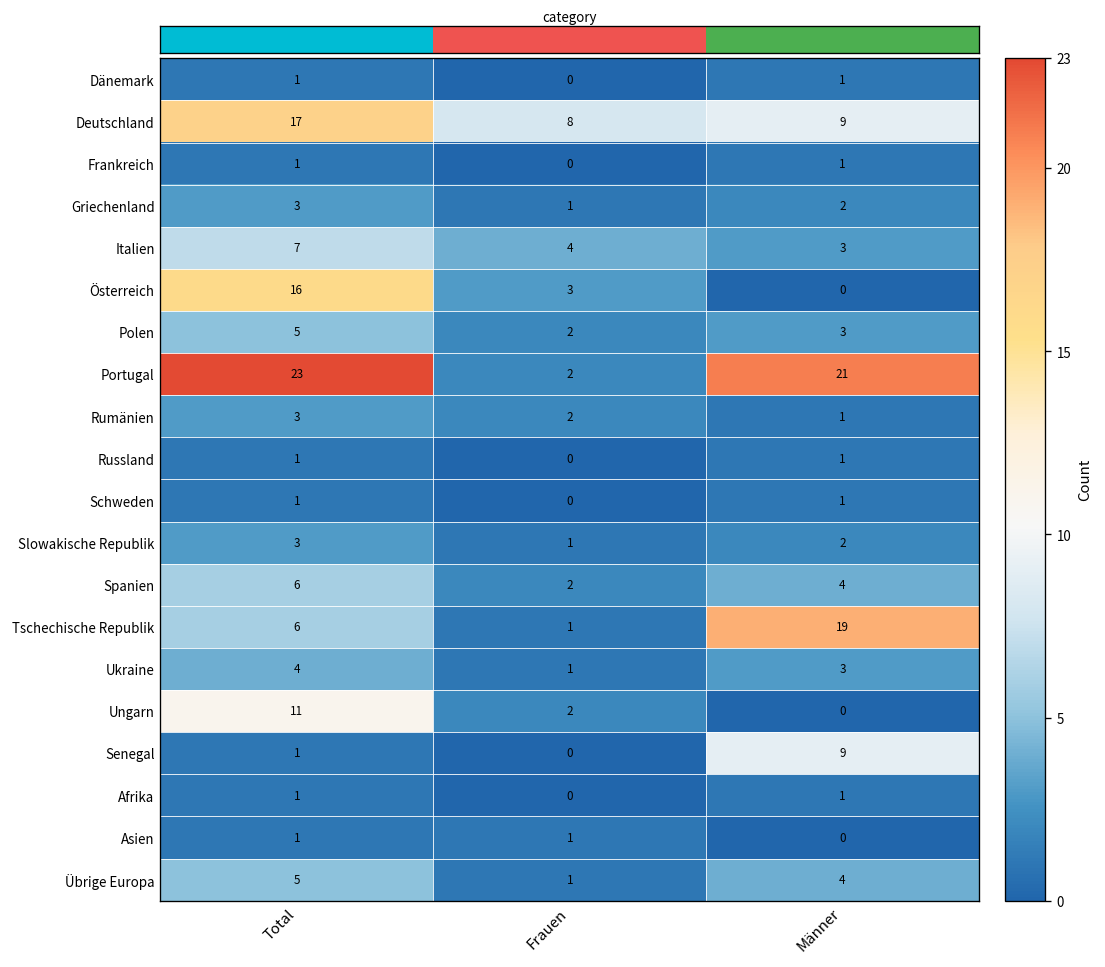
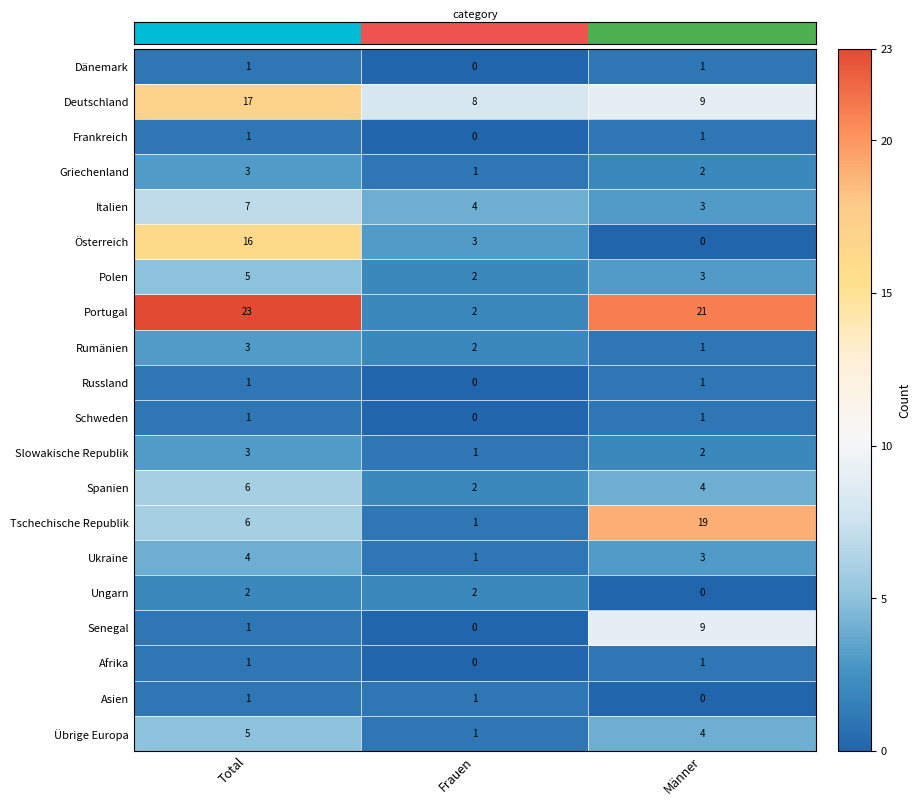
Kanton Appenzell Ausserrhoden: Nicht ständige ausländische Wohnbevölkerung, Ungarn, Total: 11 -> 2
